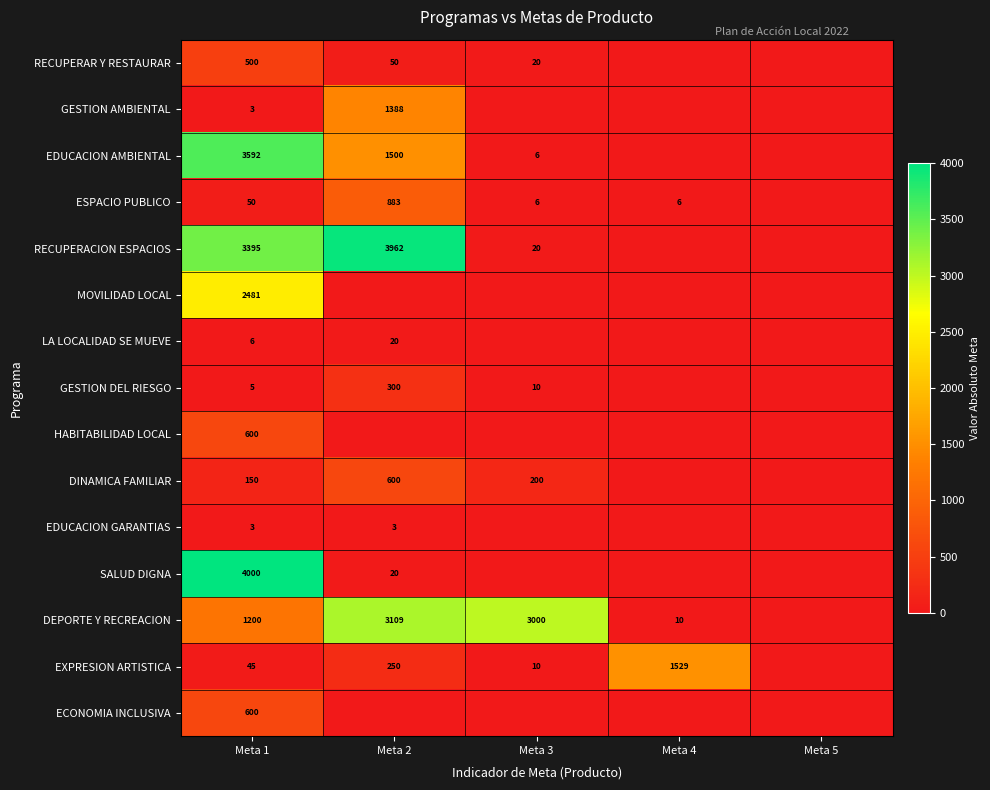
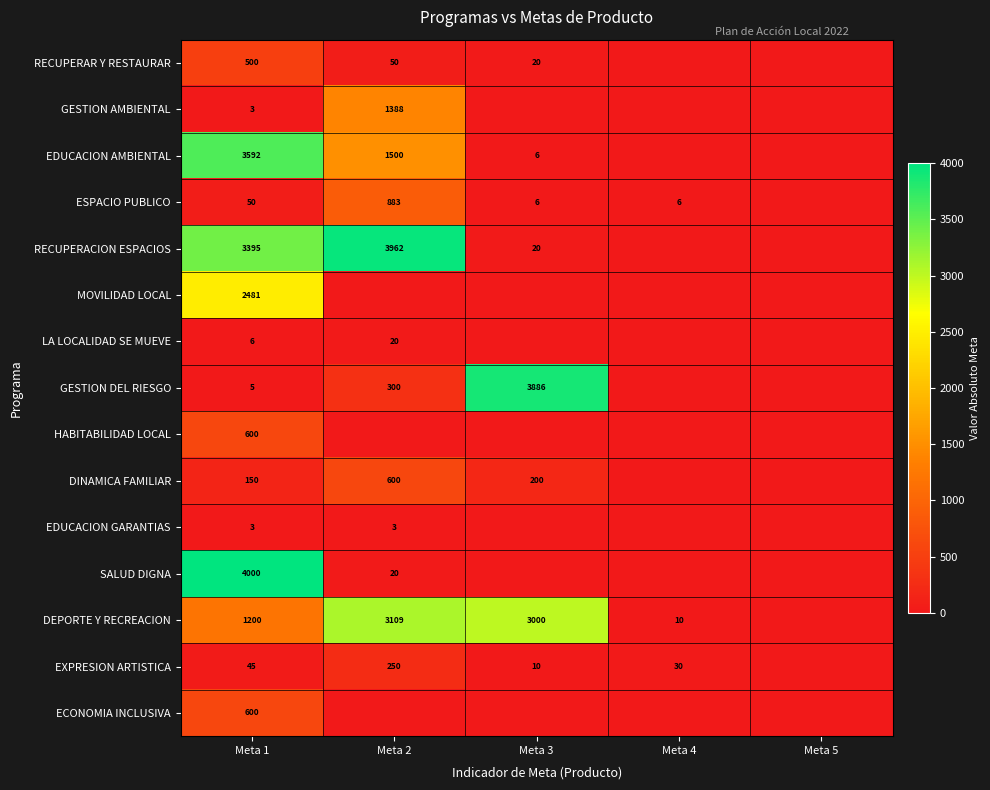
GESTION DEL RIESGO, Meta 3: 10 -> 3886
EXPRESION ARTISTICA, Meta 4: 1529 -> 30
